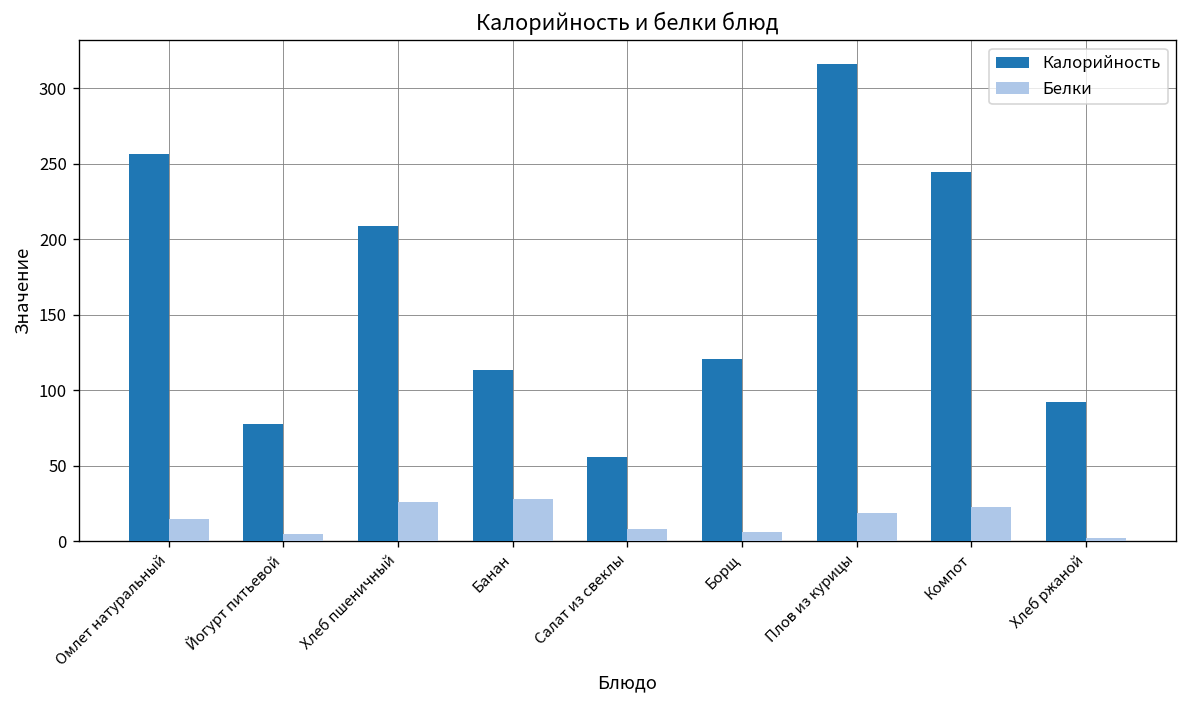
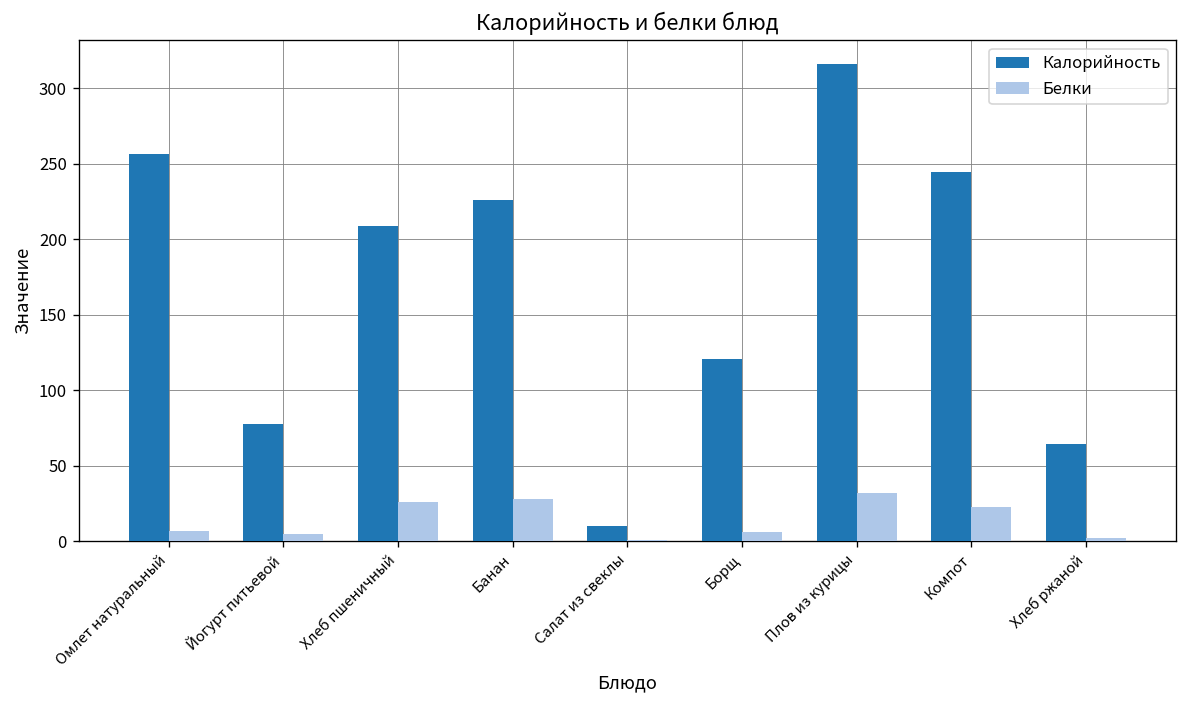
Белки, Омлет натуральный: 15 -> 7
Калорийность, Банан: 113 -> 226
Калорийность, Салат из свеклы: 56 -> 10
Белки, Салат из свеклы: 8 -> 1
Белки, Плов из курицы: 19 -> 32
Калорийность, Хлеб ржаной: 92 -> 64
